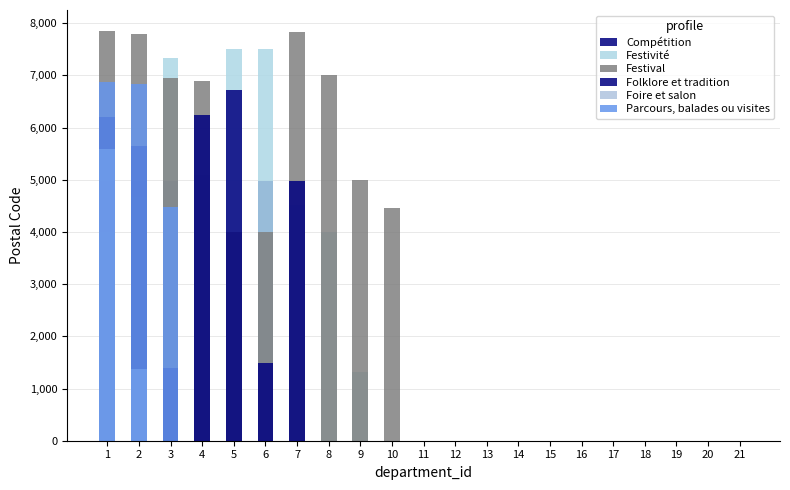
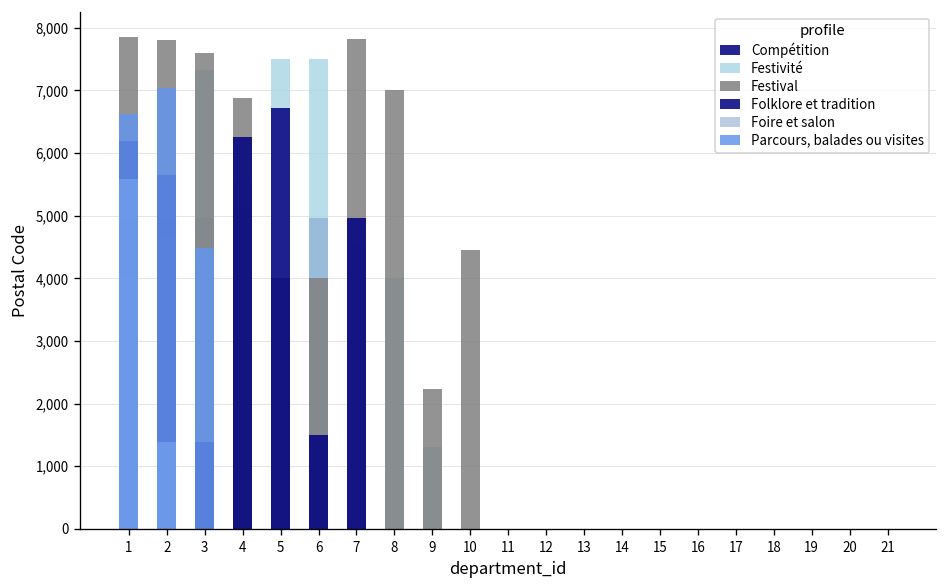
Parcours, balades ou visites, 1: 6,900 -> 6,600
Parcours, balades ou visites, 2: 6,800 -> 7,000
Festival, 3: 6,900 -> 7,600
Festival, 9: 5,000 -> 2,200
